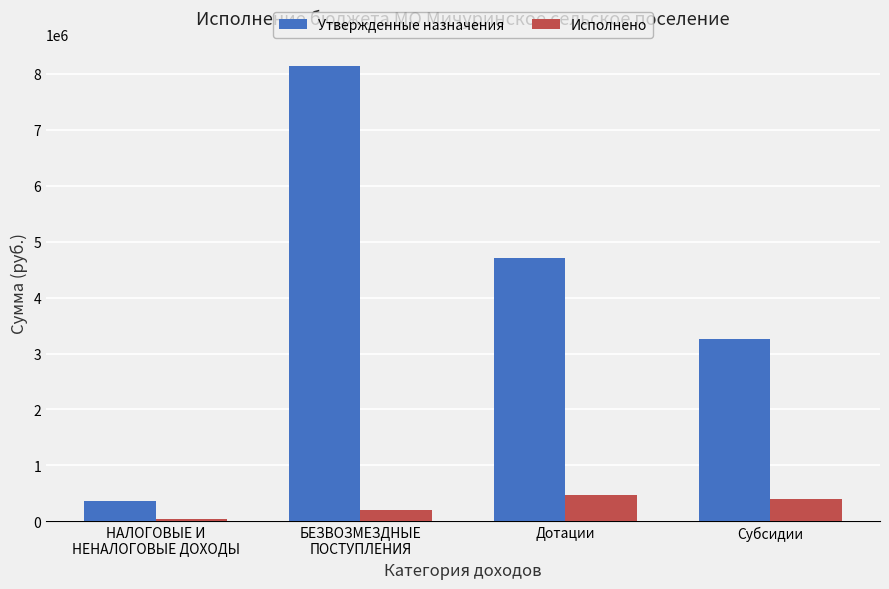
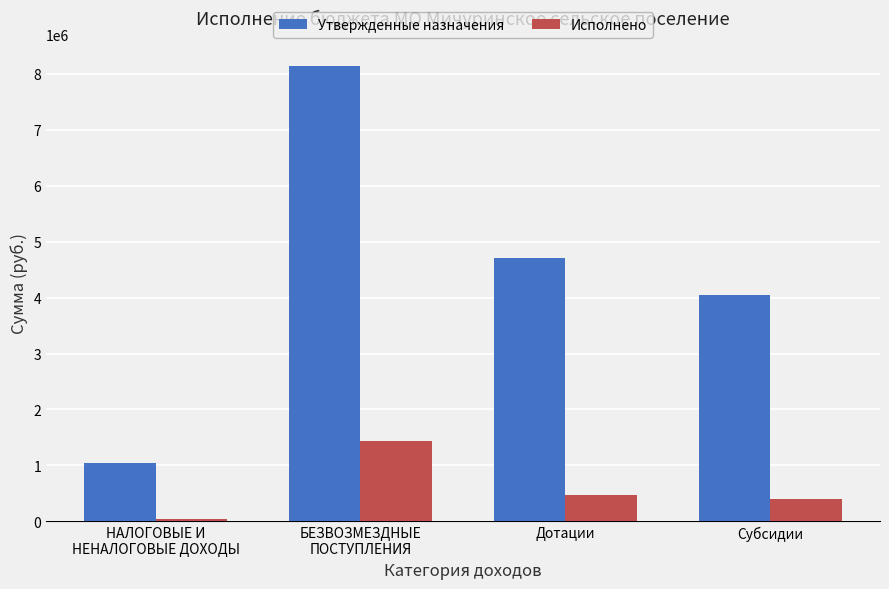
Утвержденные назначения, НАЛОГОВЫЕ И НЕНАЛОГОВЫЕ ДОХОДЫ: 400000 -> 1000000
Исполнено, БЕЗВОЗМЕЗДНЫЕ ПОСТУПЛЕНИЯ: 200000 -> 1400000
Утвержденные назначения, Субсидии: 3300000 -> 4100000
